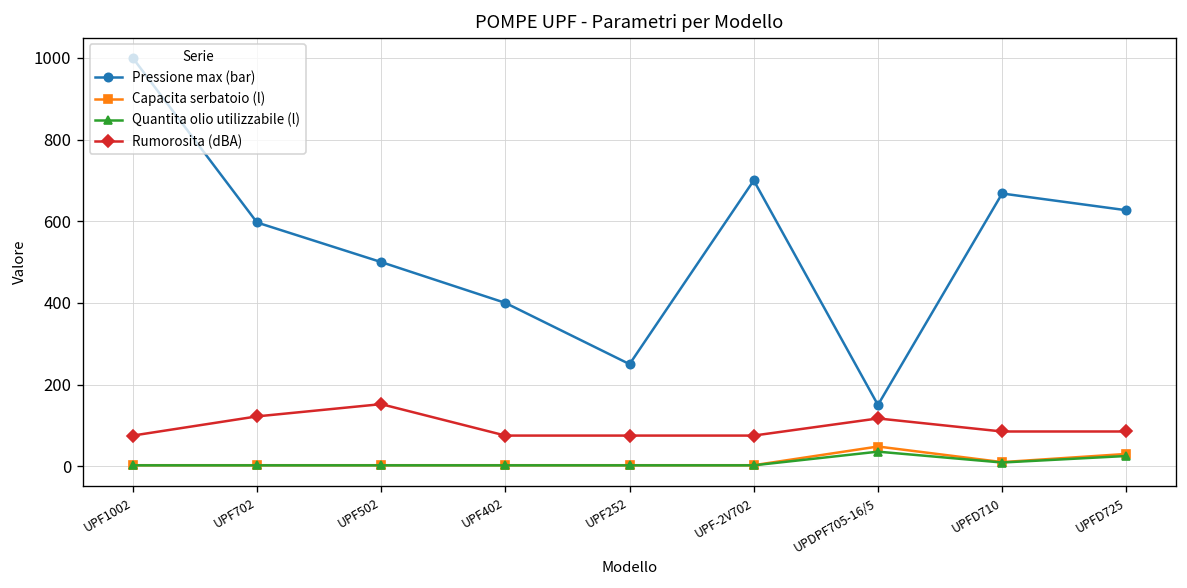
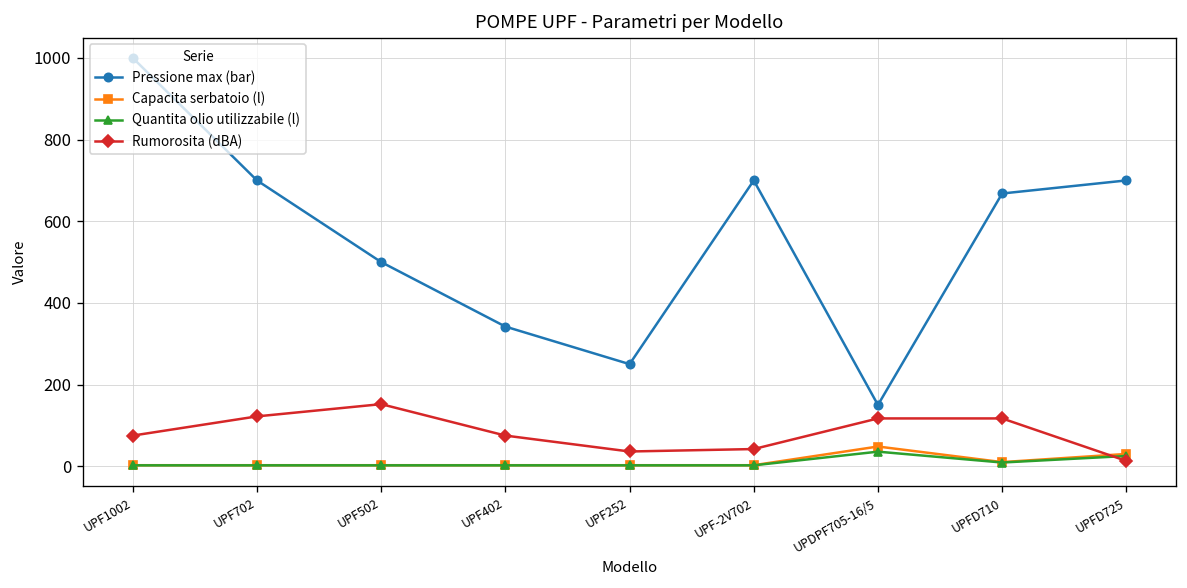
Pressione max (bar), UPF702: 600 -> 700
Pressione max (bar), UPF402: 400 -> 340
Rumorosita (dBA), UPF252: 80 -> 40
Rumorosita (dBA), UPF-2V702: 80 -> 40
Rumorosita (dBA), UPFD710: 90 -> 120
Pressione max (bar), UPFD725: 630 -> 700
Rumorosita (dBA), UPFD725: 90 -> 10
